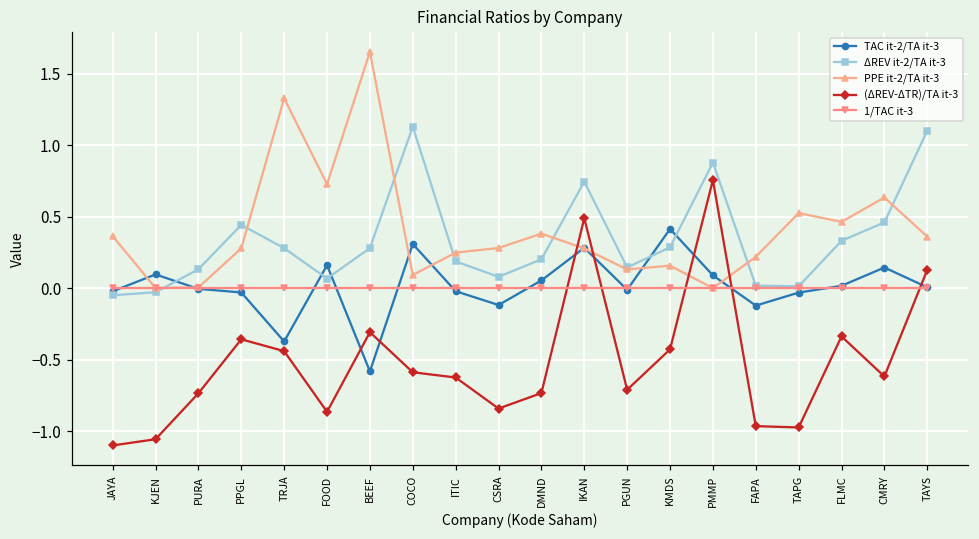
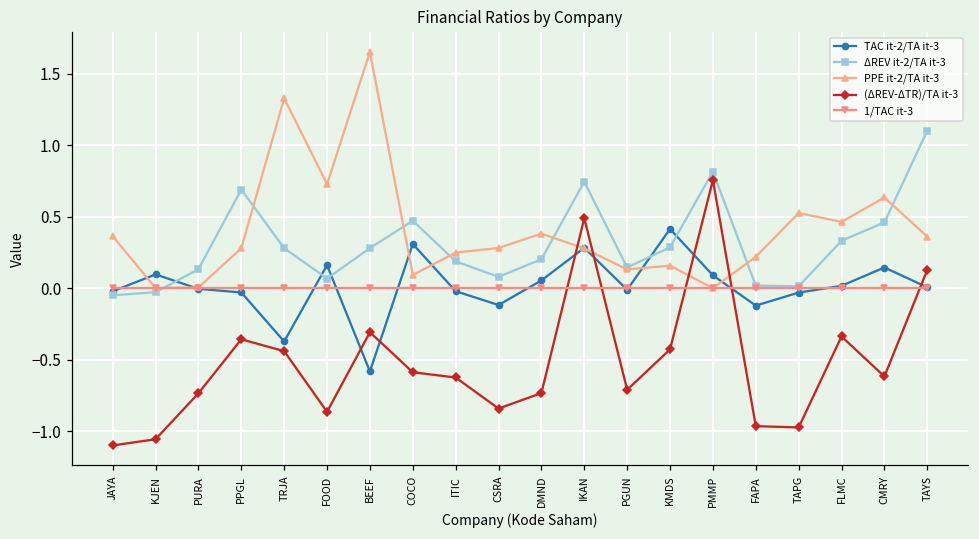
ΔREV it-2/TA it-3, PPGL: 0.44 -> 0.69
ΔREV it-2/TA it-3, COCO: 1.13 -> 0.47
ΔREV it-2/TA it-3, PMMP: 0.88 -> 0.82
